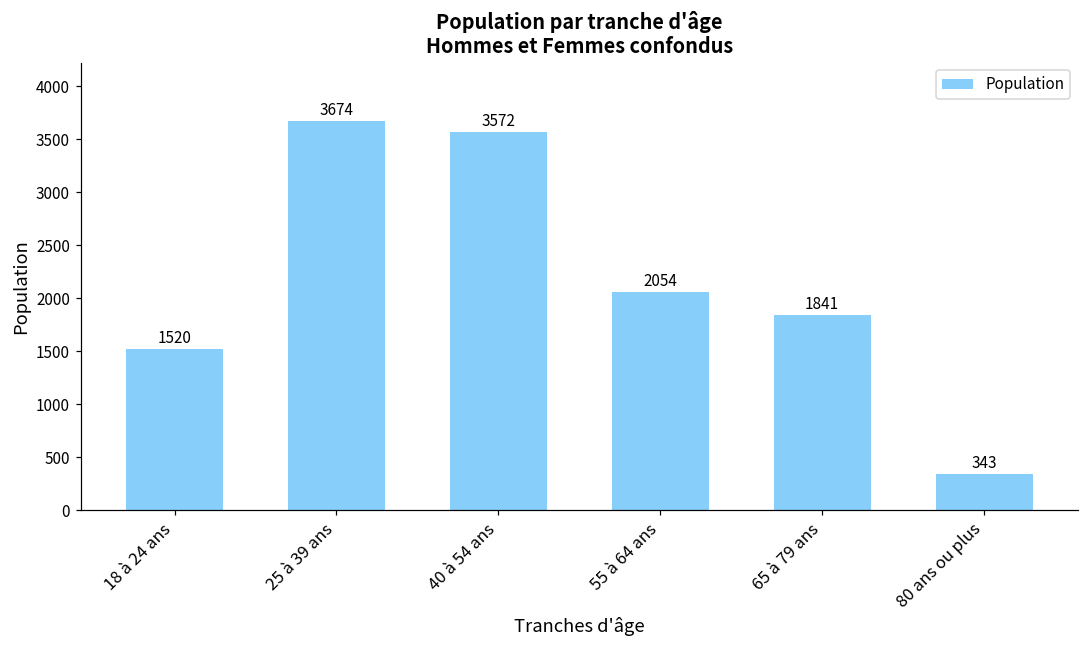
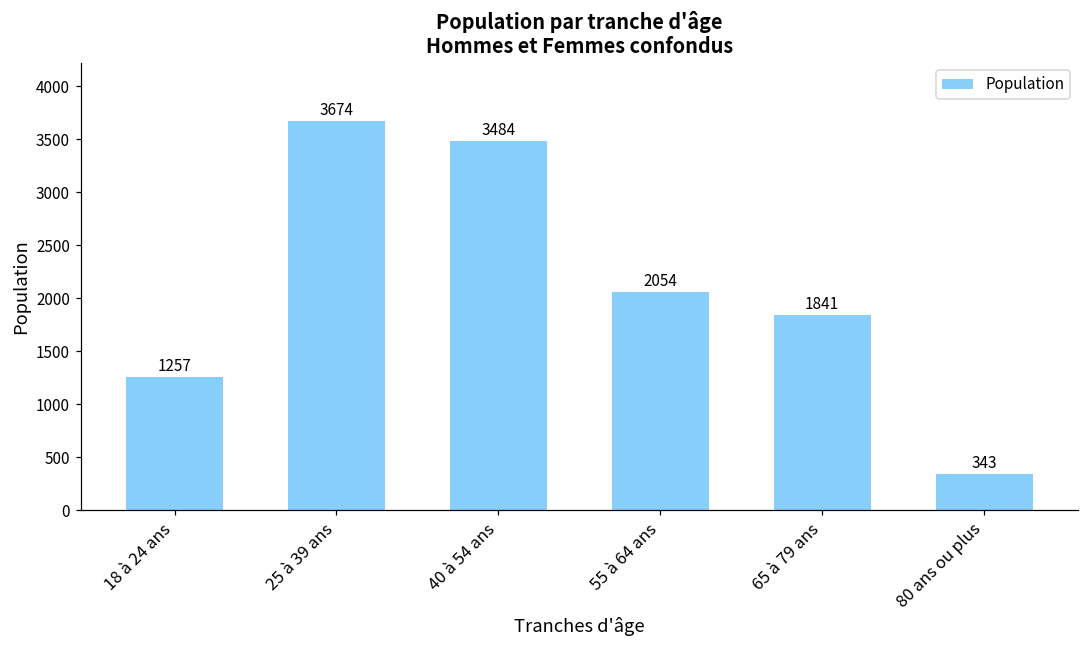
18 à 24 ans: 1520 -> 1257
40 à 54 ans: 3572 -> 3484
